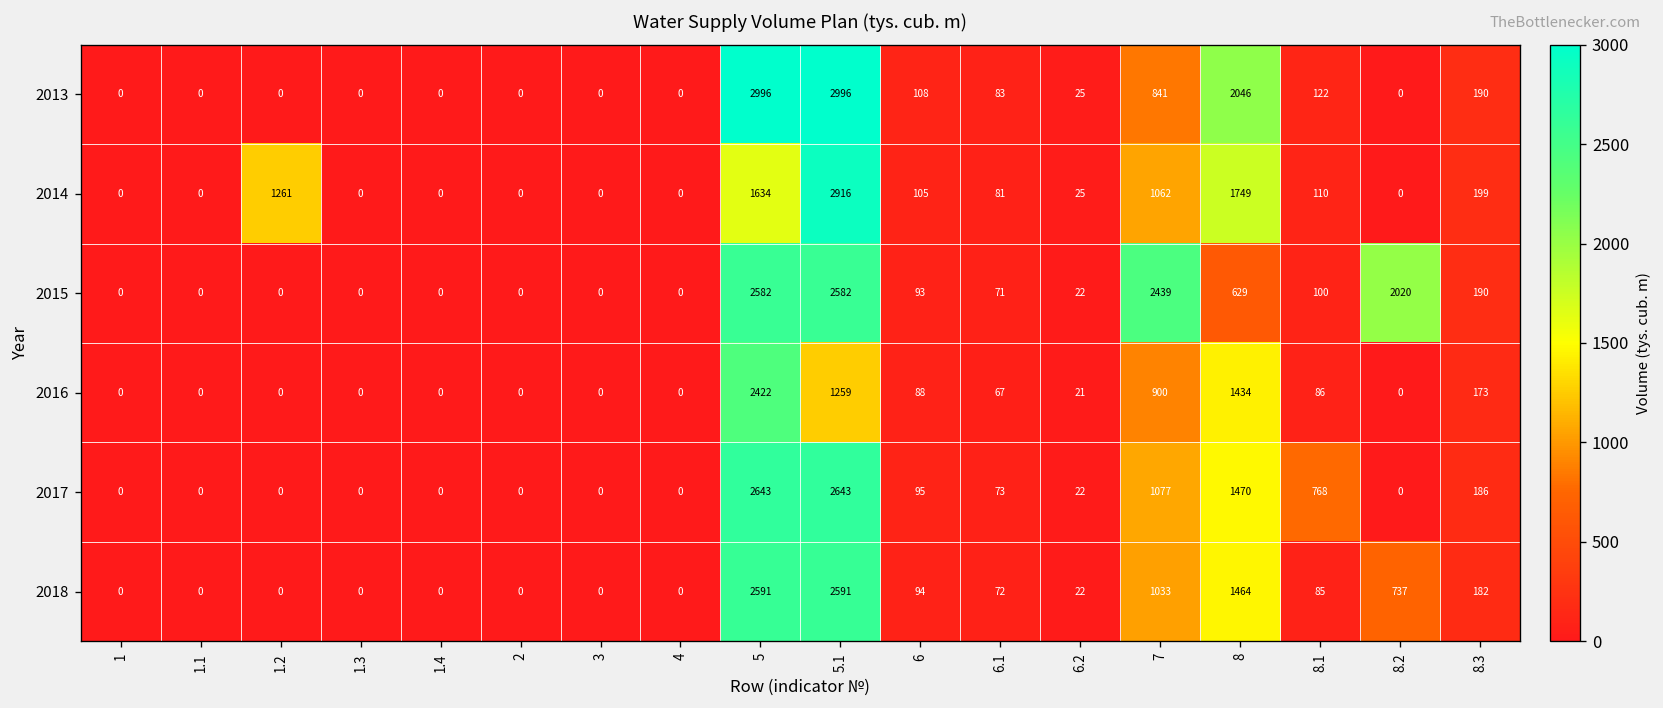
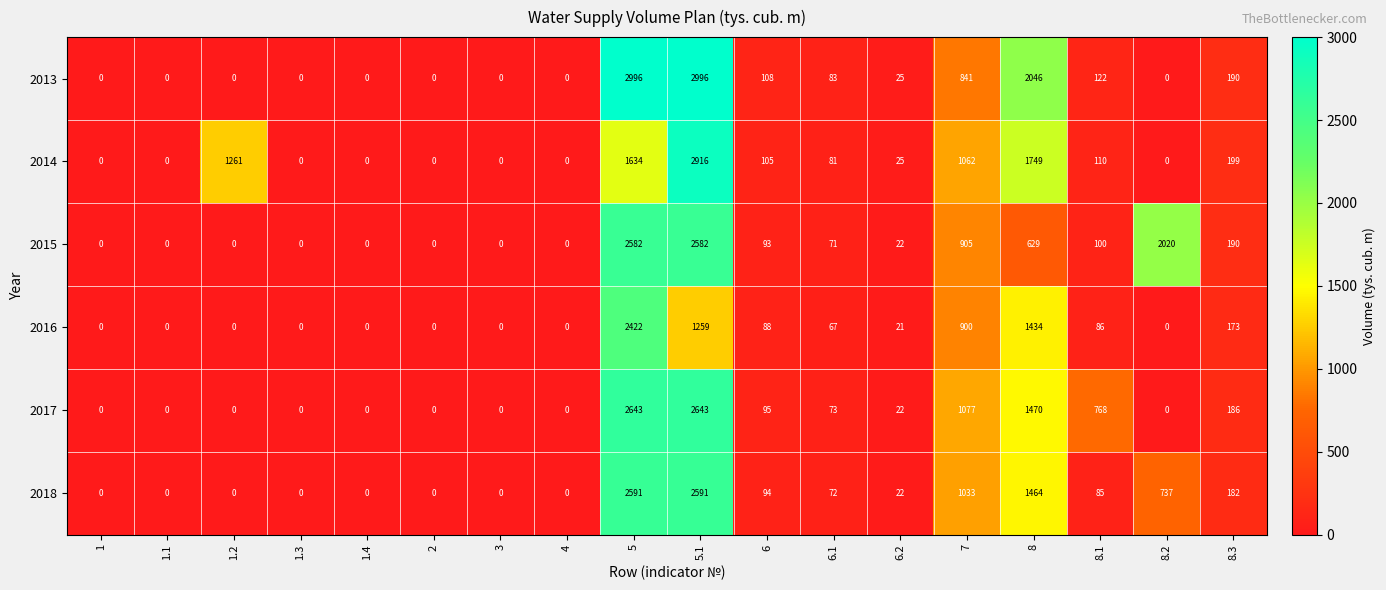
2015, 7: 2439 -> 905
